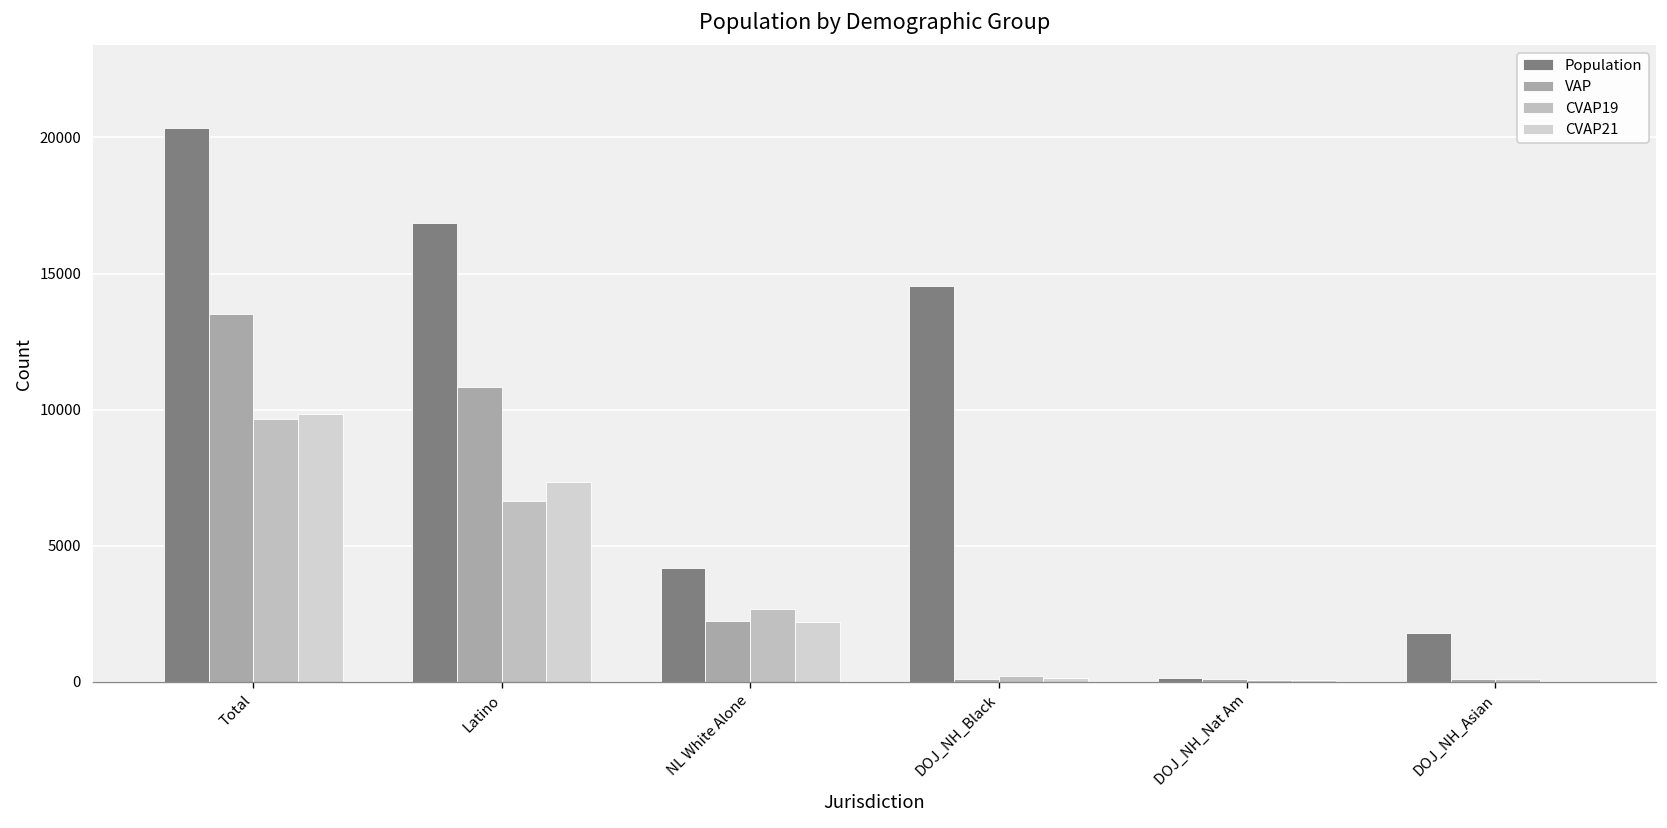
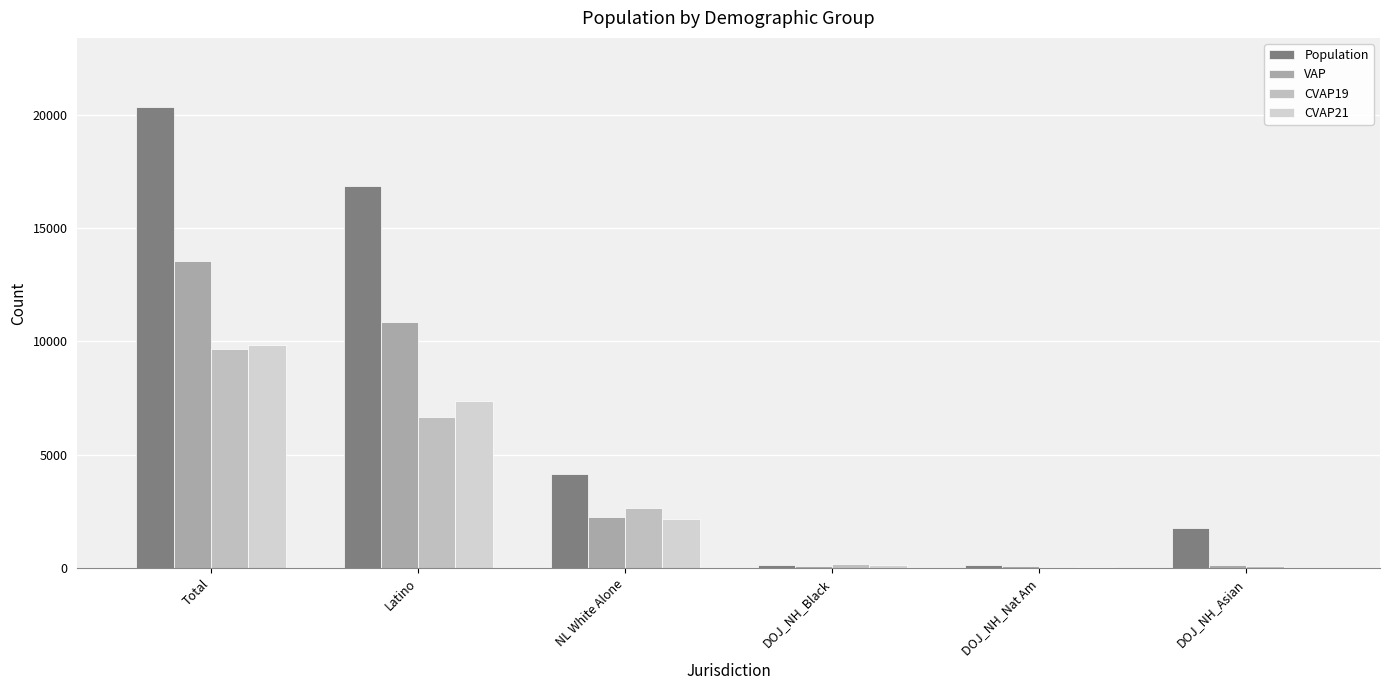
Population, DOJ_NH_Black: 14600 -> 100
